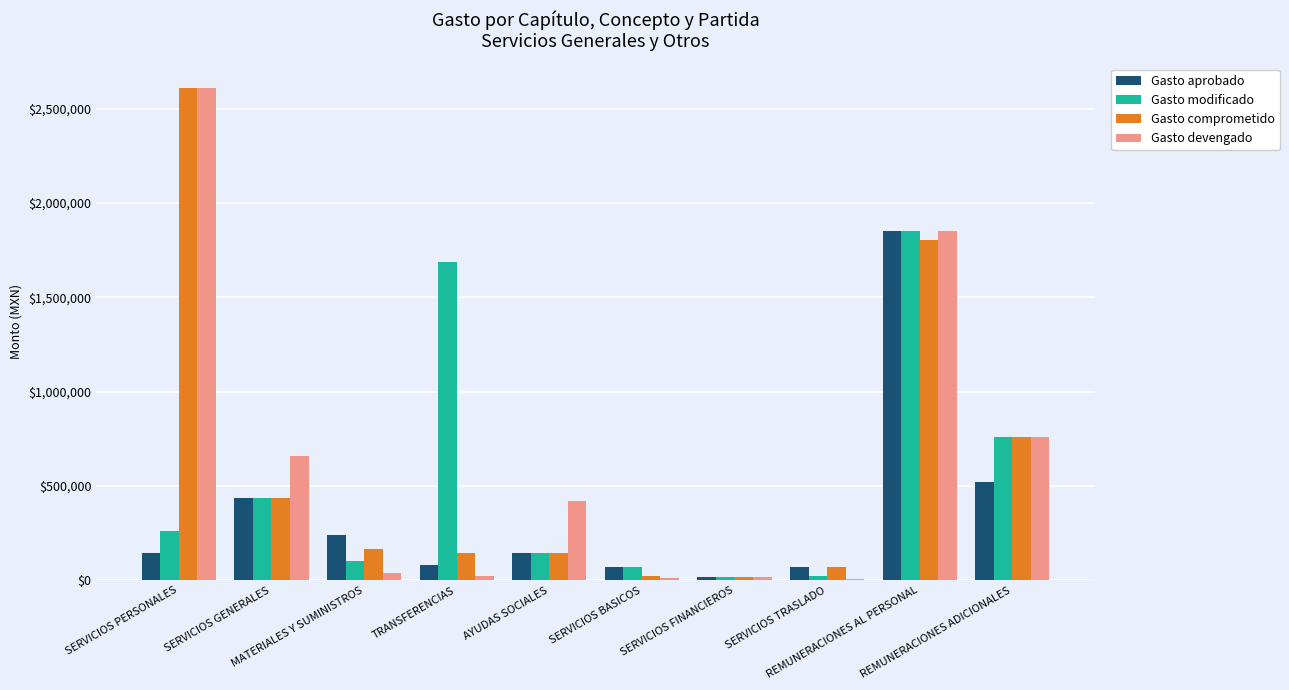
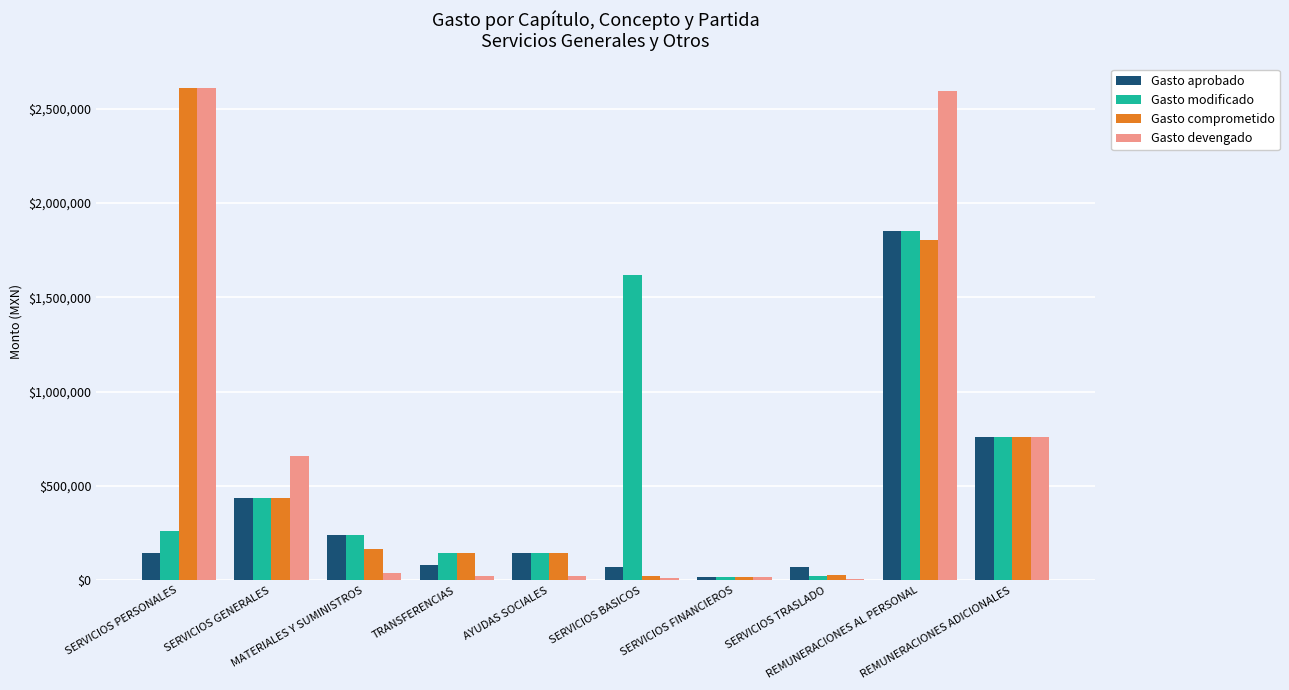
Gasto modificado, MATERIALES Y SUMINISTROS: $100,000 -> $240,000
Gasto modificado, TRANSFERENCIAS: $1,690,000 -> $150,000
Gasto devengado, AYUDAS SOCIALES: $420,000 -> $20,000
Gasto modificado, SERVICIOS BASICOS: $70,000 -> $1,620,000
Gasto comprometido, SERVICIOS TRASLADO: $70,000 -> $30,000
Gasto devengado, REMUNERACIONES AL PERSONAL: $1,850,000 -> $2,590,000
Gasto aprobado, REMUNERACIONES ADICIONALES: $520,000 -> $760,000
